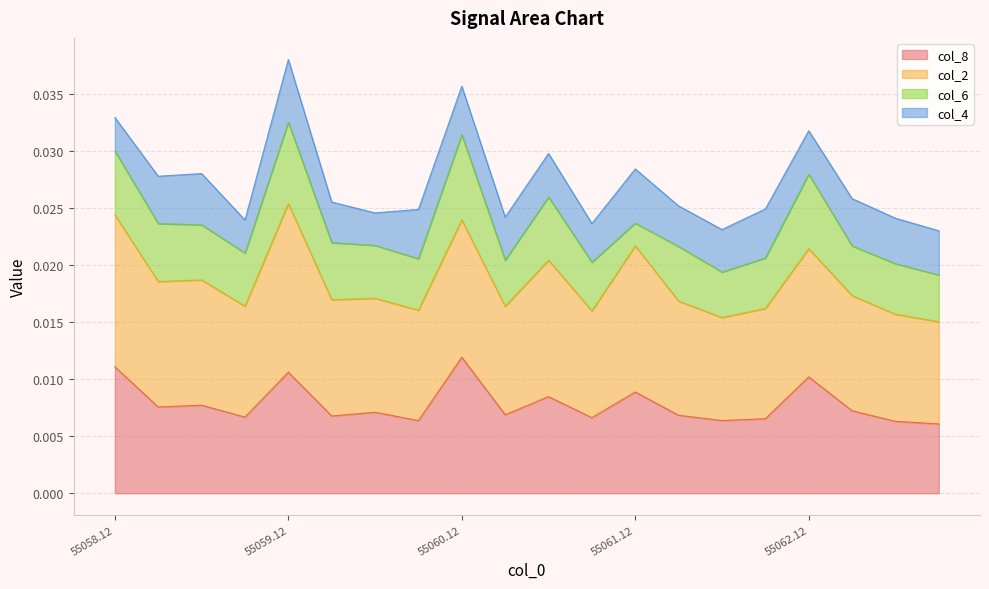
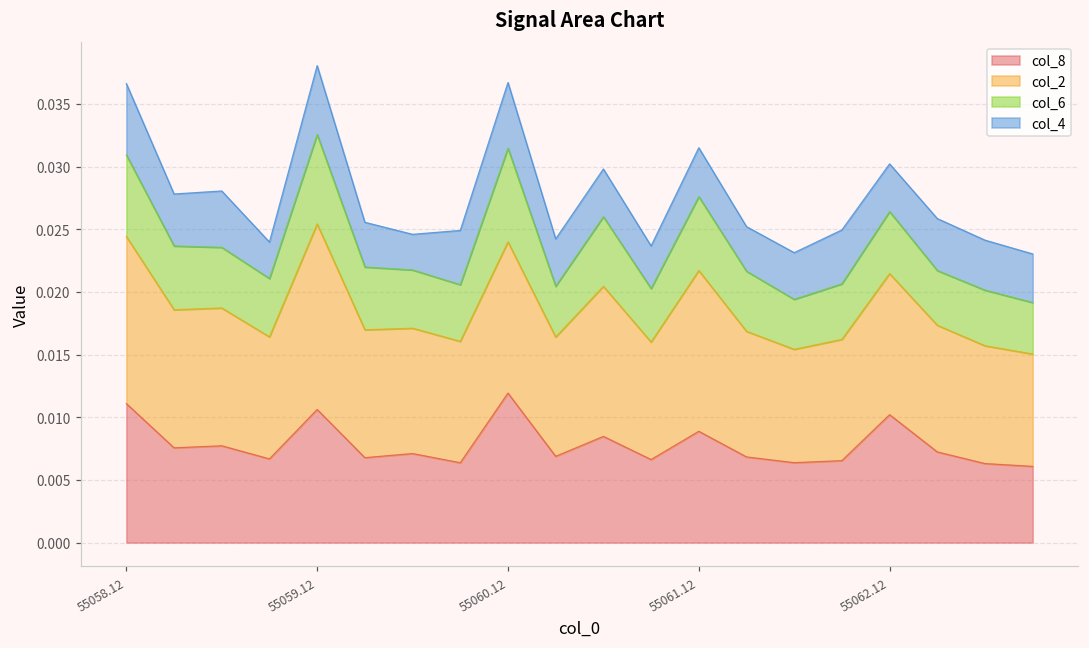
col_6, 55058.12: 0.0056 -> 0.0065
col_4, 55058.12: 0.0029 -> 0.0057
col_4, 55060.12: 0.0043 -> 0.0052
col_6, 55061.12: 0.0020 -> 0.0059
col_4, 55061.12: 0.0048 -> 0.0039
col_6, 55062.12: 0.0065 -> 0.0049
